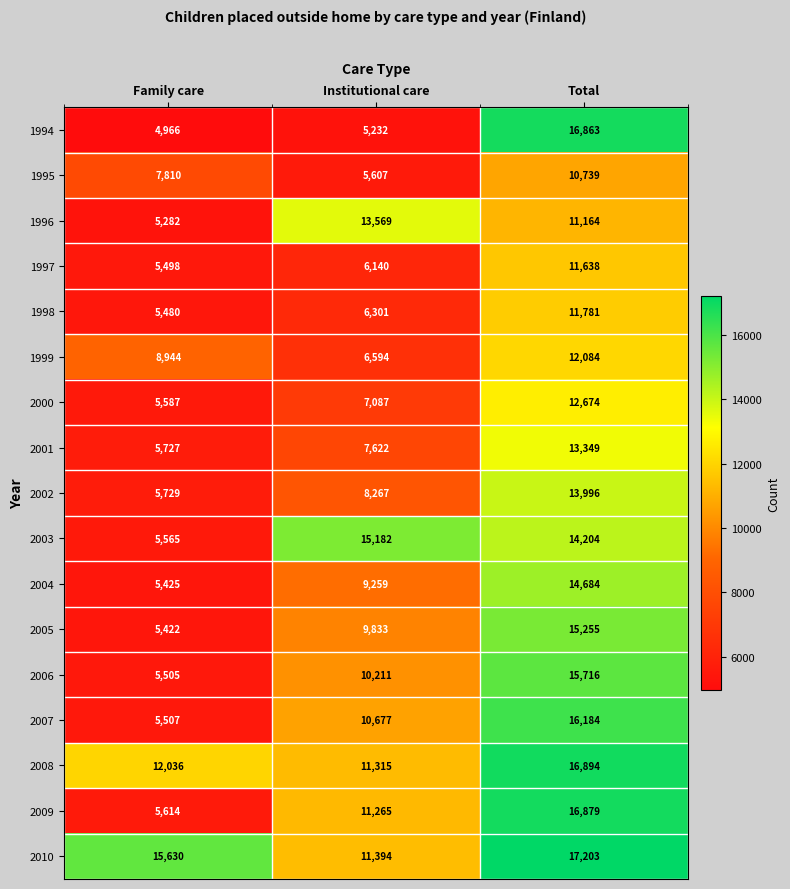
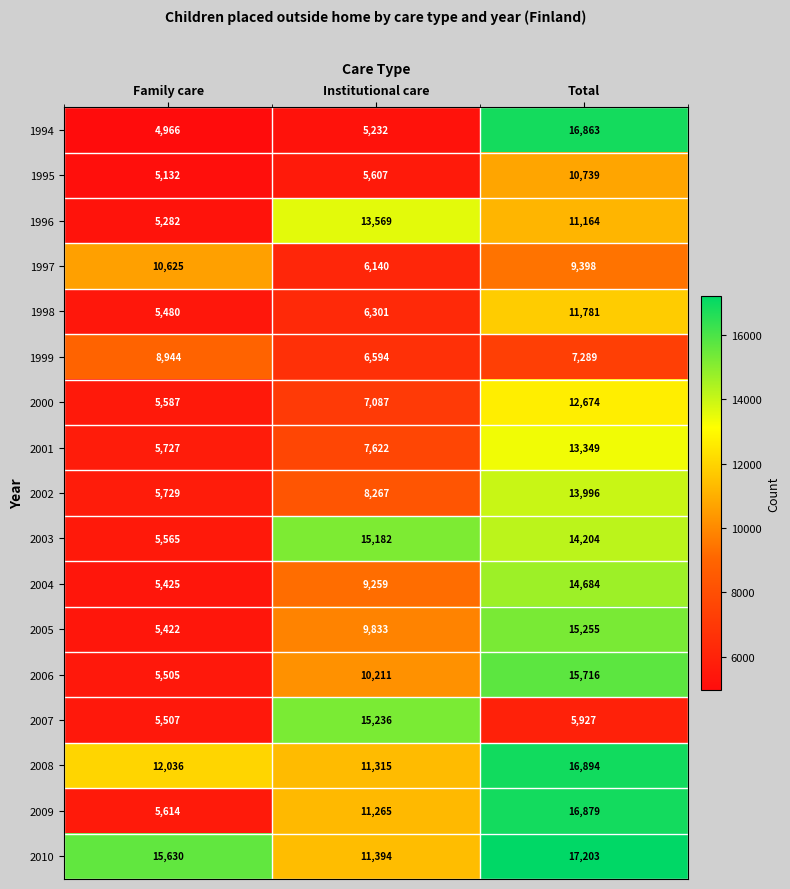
1995, Family care: 7,810 -> 5,132
1997, Family care: 5,498 -> 10,625
1997, Total: 11,638 -> 9,398
1999, Total: 12,084 -> 7,289
2007, Institutional care: 10,677 -> 15,236
2007, Total: 16,184 -> 5,927
